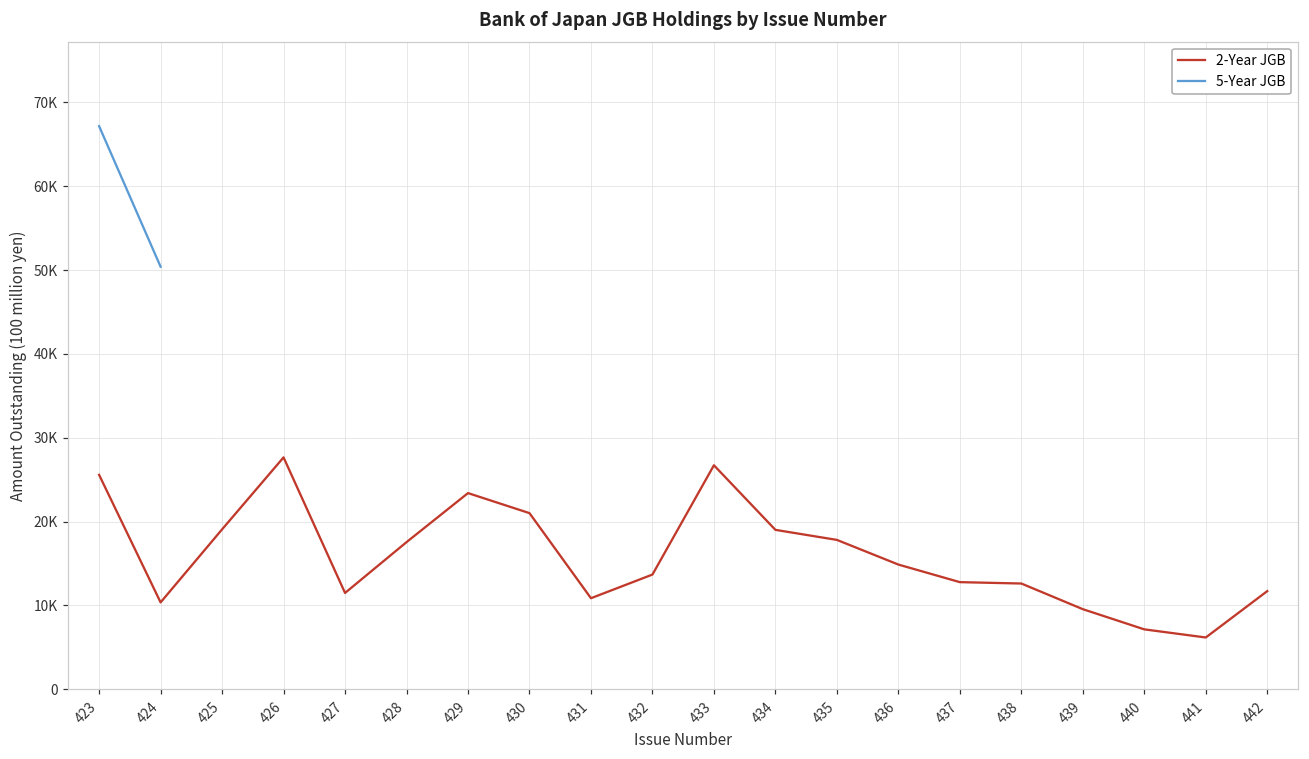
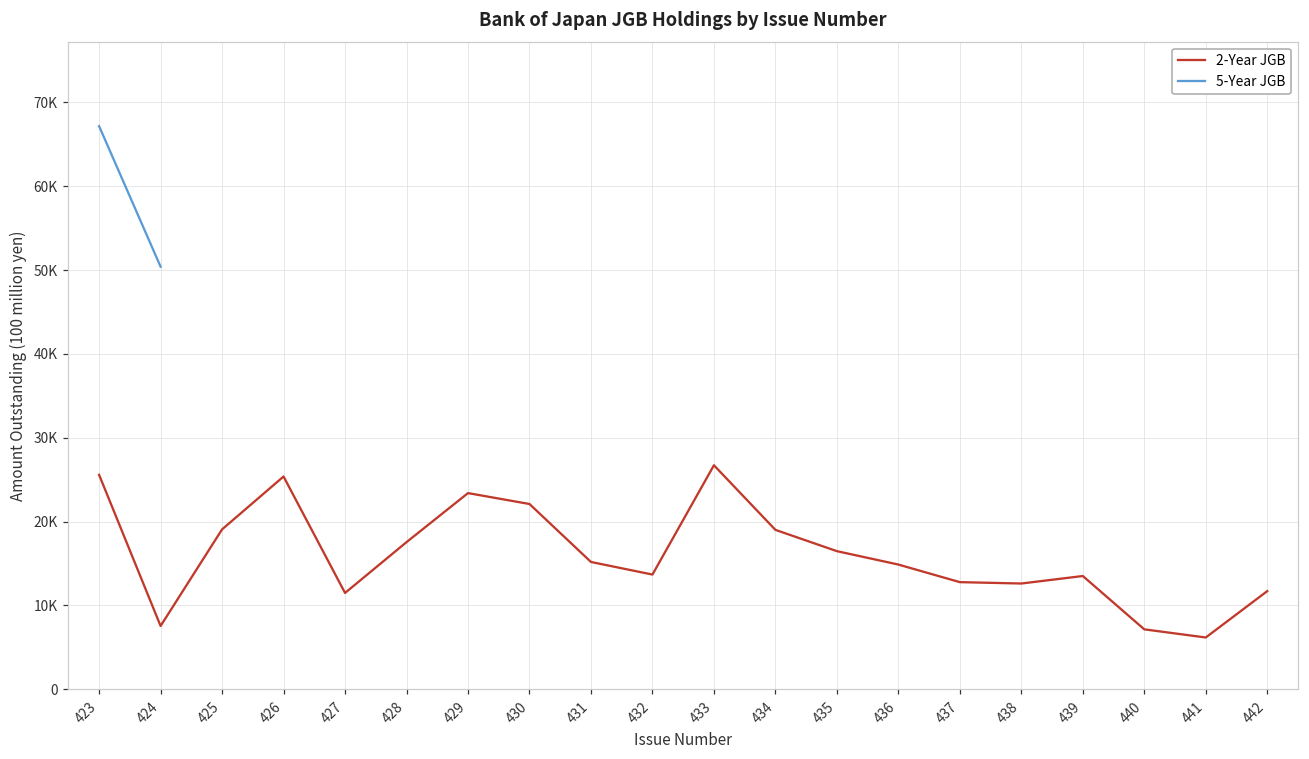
2-Year JGB, 424: 10000 -> 8000
2-Year JGB, 426: 28000 -> 25000
2-Year JGB, 430: 21000 -> 22000
2-Year JGB, 431: 11000 -> 15000
2-Year JGB, 435: 18000 -> 16000
2-Year JGB, 439: 10000 -> 14000
